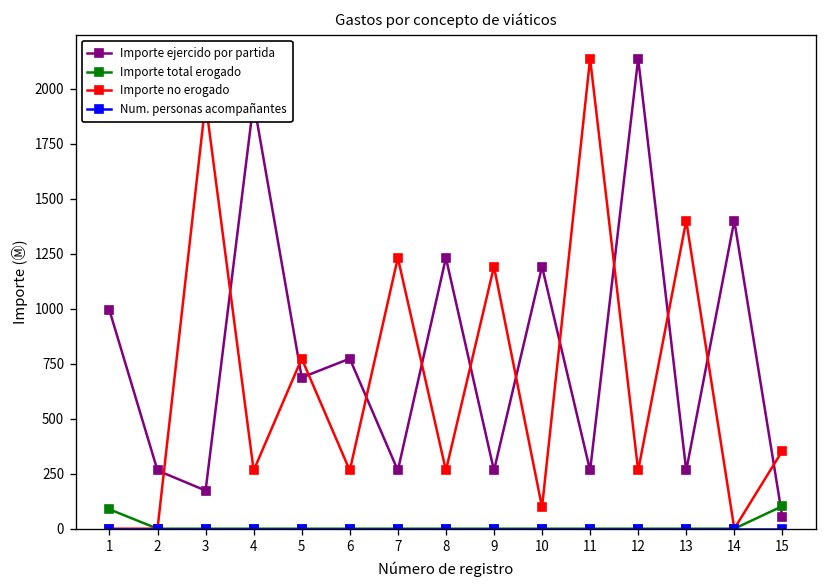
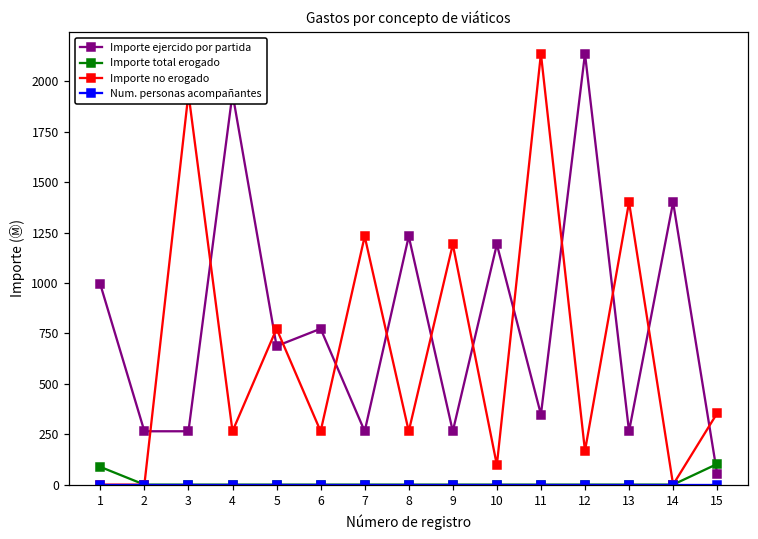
Importe ejercido por partida, 3: 170 -> 260
Importe ejercido por partida, 11: 260 -> 350
Importe no erogado, 12: 260 -> 170
